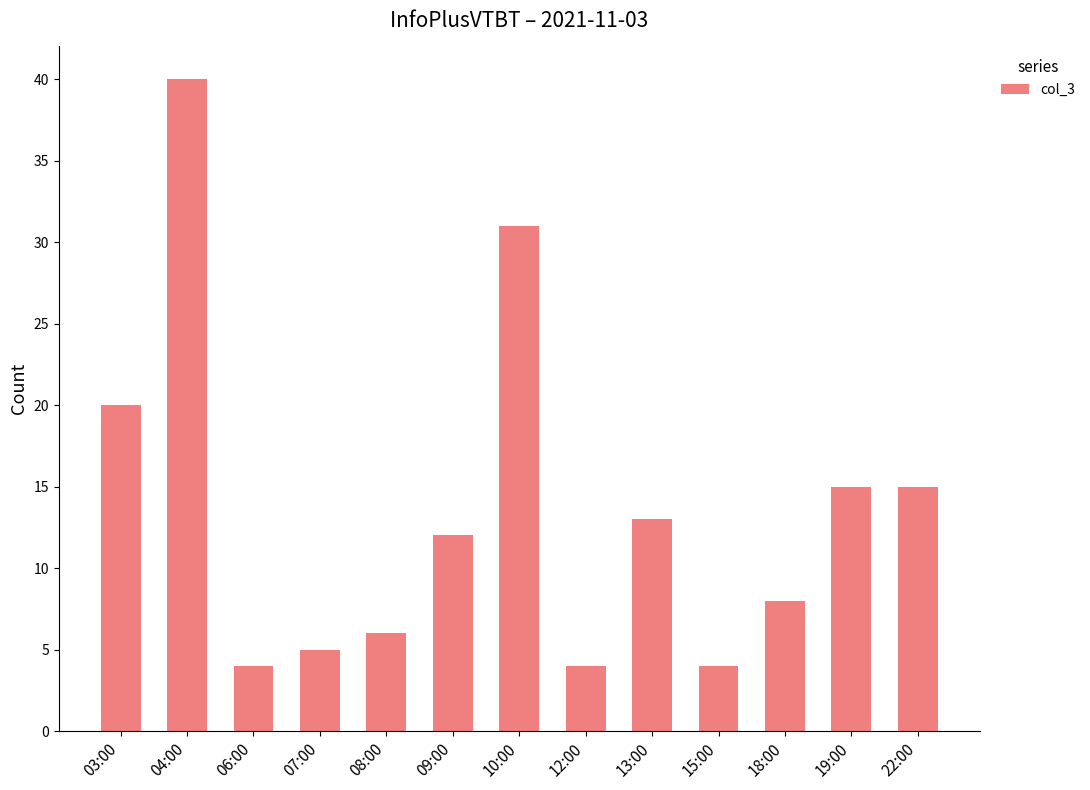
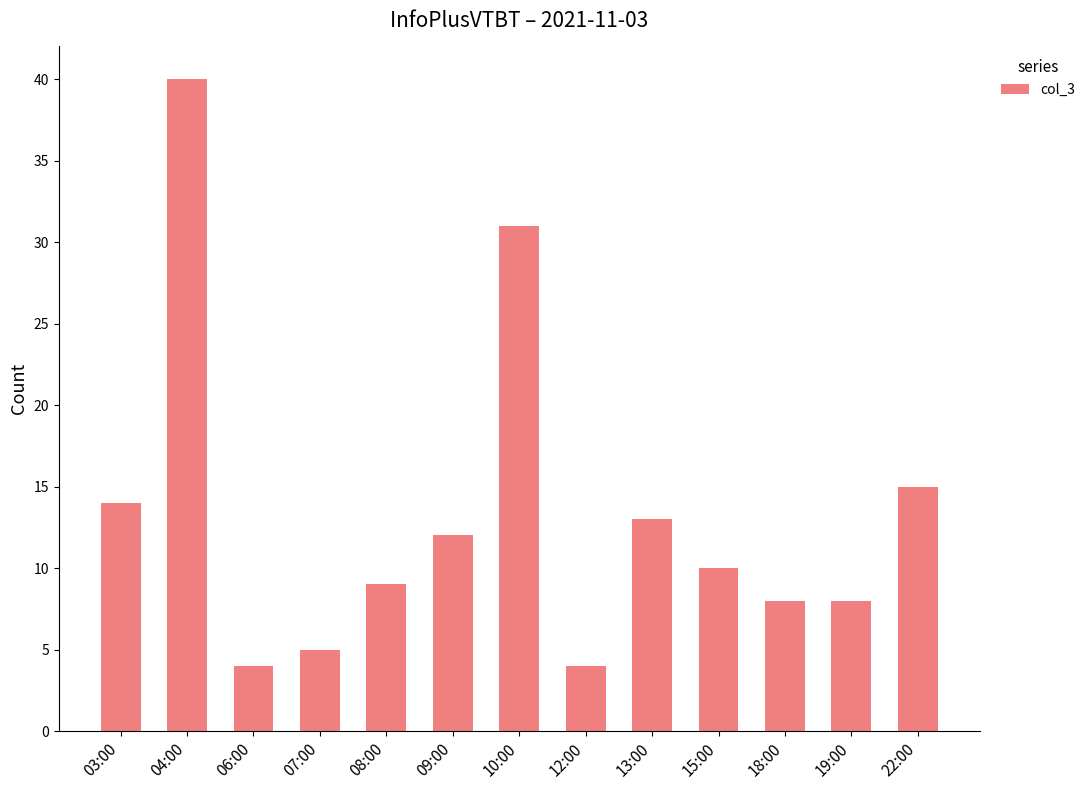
03:00: 20 -> 14
08:00: 6 -> 9
15:00: 4 -> 10
19:00: 15 -> 8
